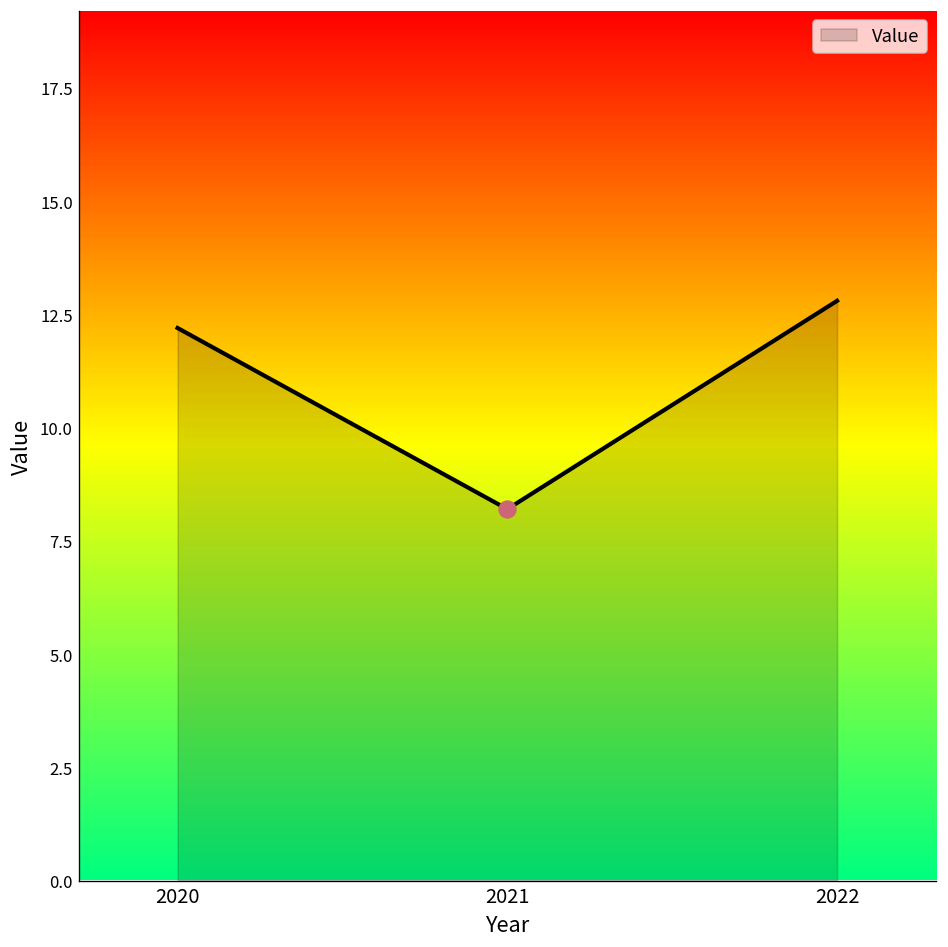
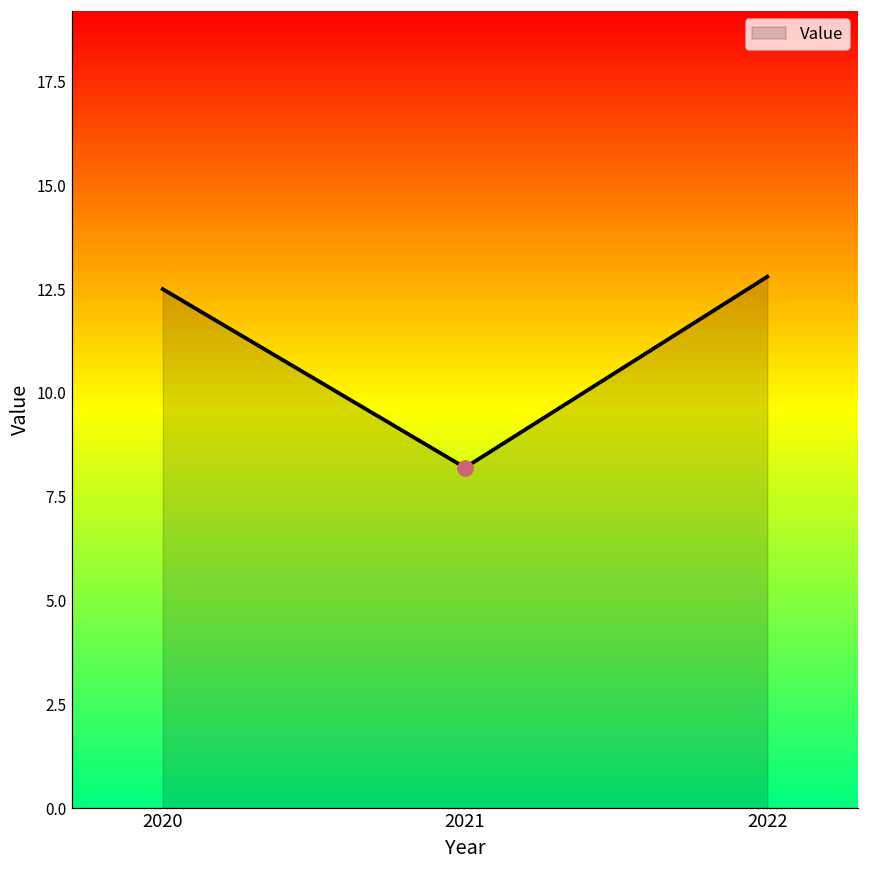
Value, 2020: 12.2 -> 12.5
